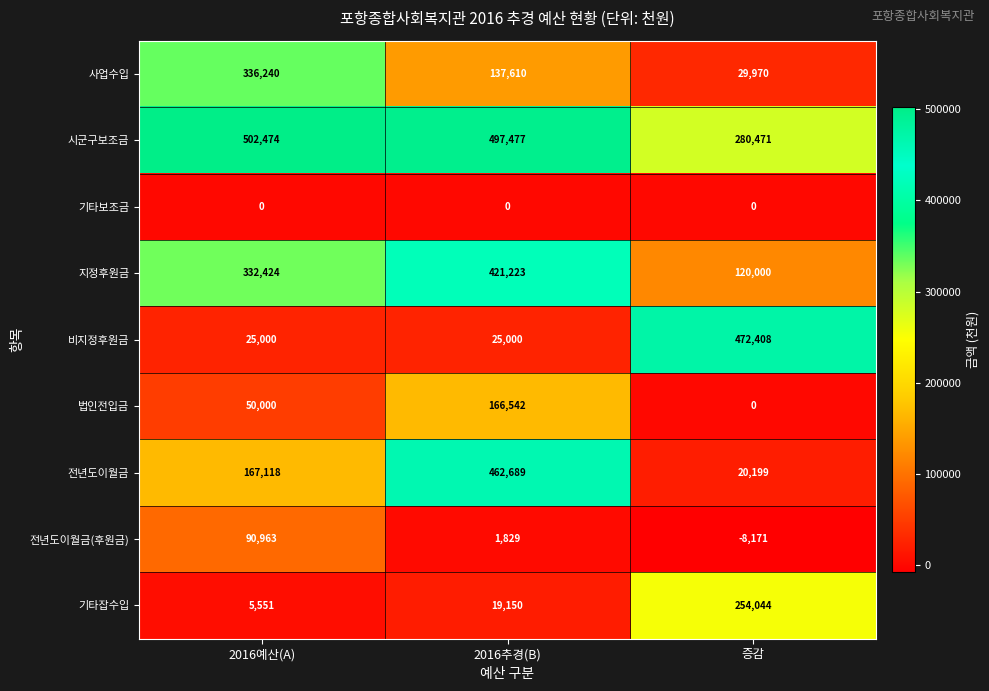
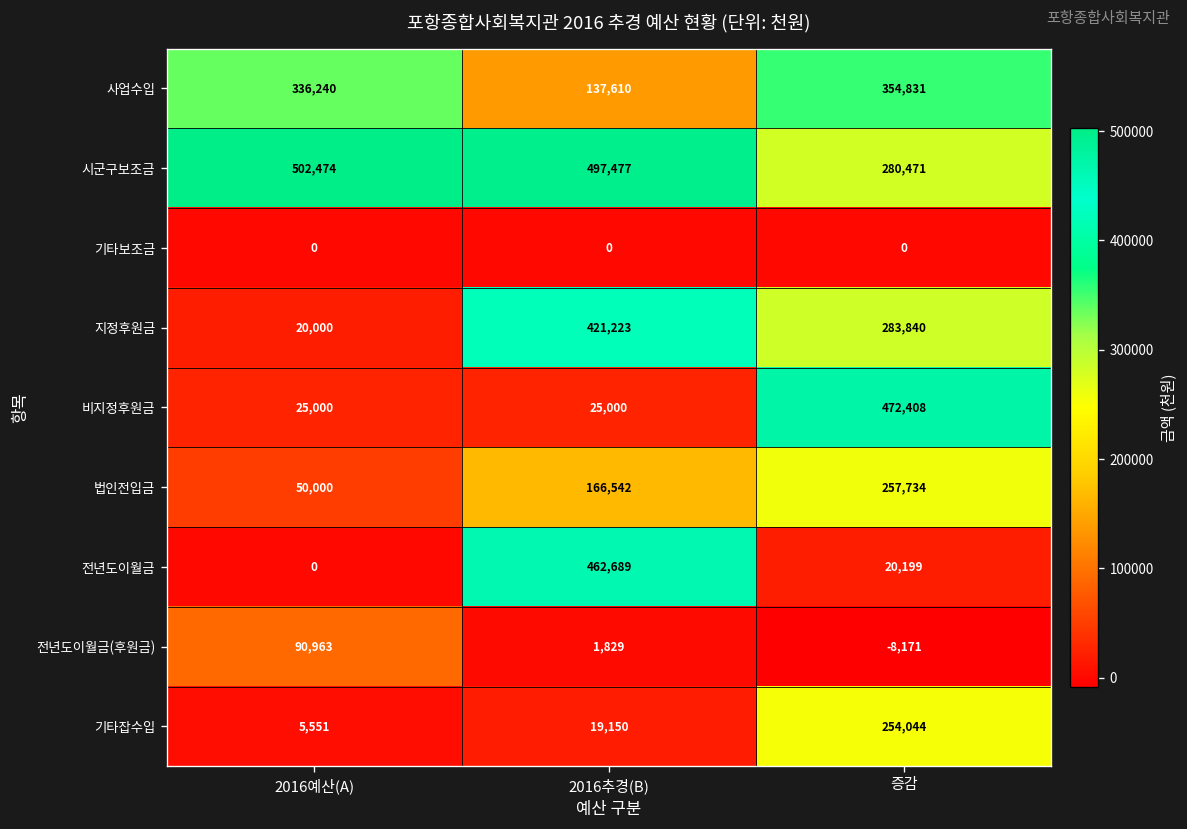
사업수입, 증감: 29,970 -> 354,831
지정후원금, 2016예산(A): 332,424 -> 20,000
지정후원금, 증감: 120,000 -> 283,840
법인전입금, 증감: 0 -> 257,734
전년도이월금, 2016예산(A): 167,118 -> 0
